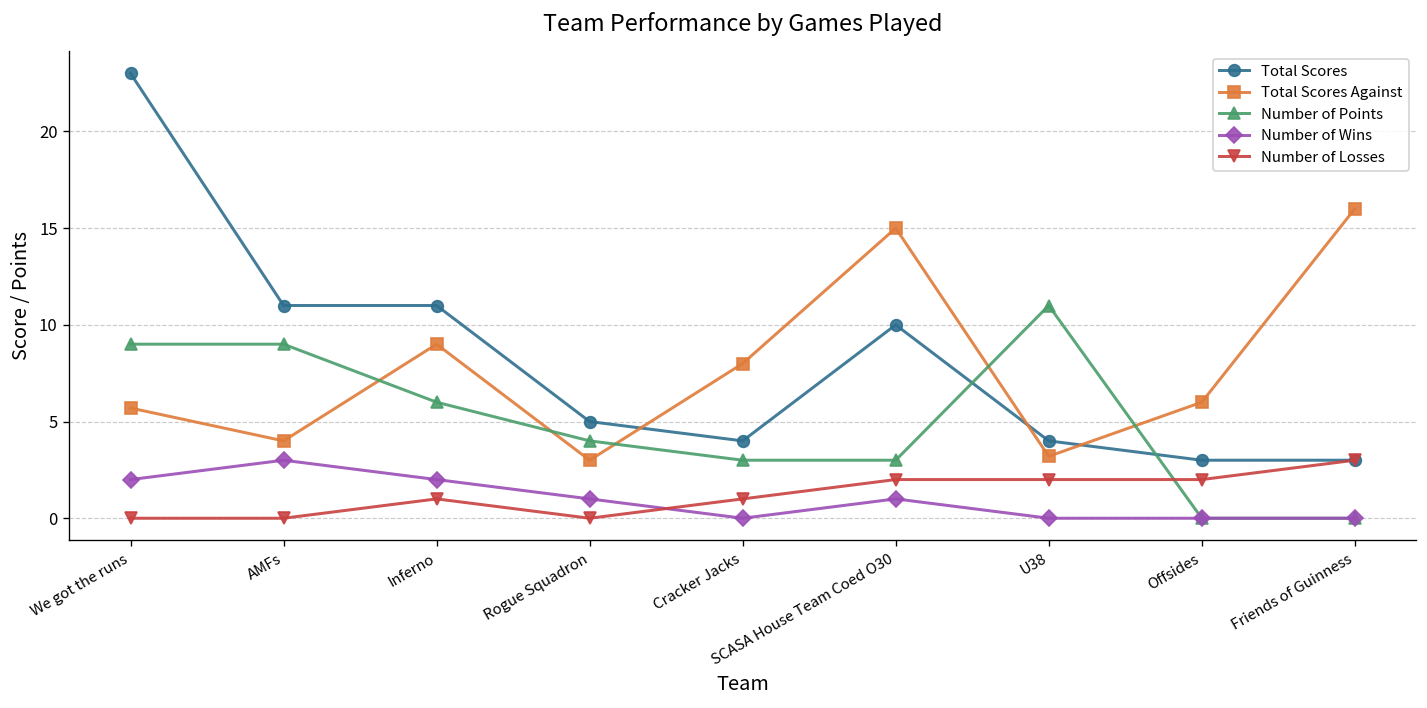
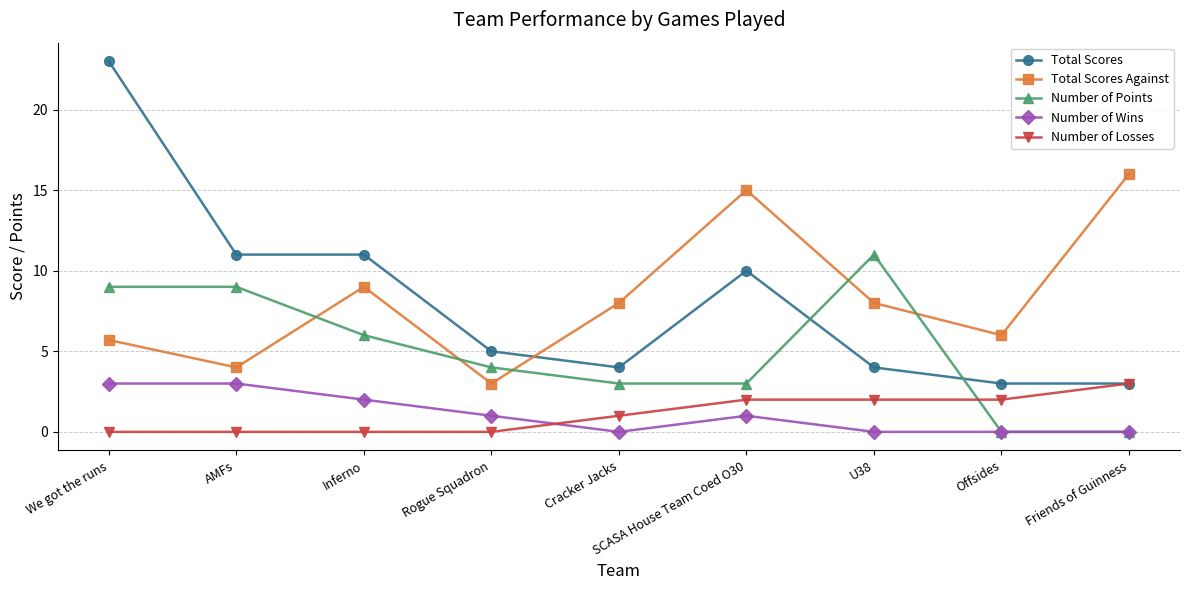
Number of Wins, We got the runs: 2 -> 3
Number of Losses, Inferno: 1 -> 0
Total Scores Against, U38: 3.2 -> 8.0
